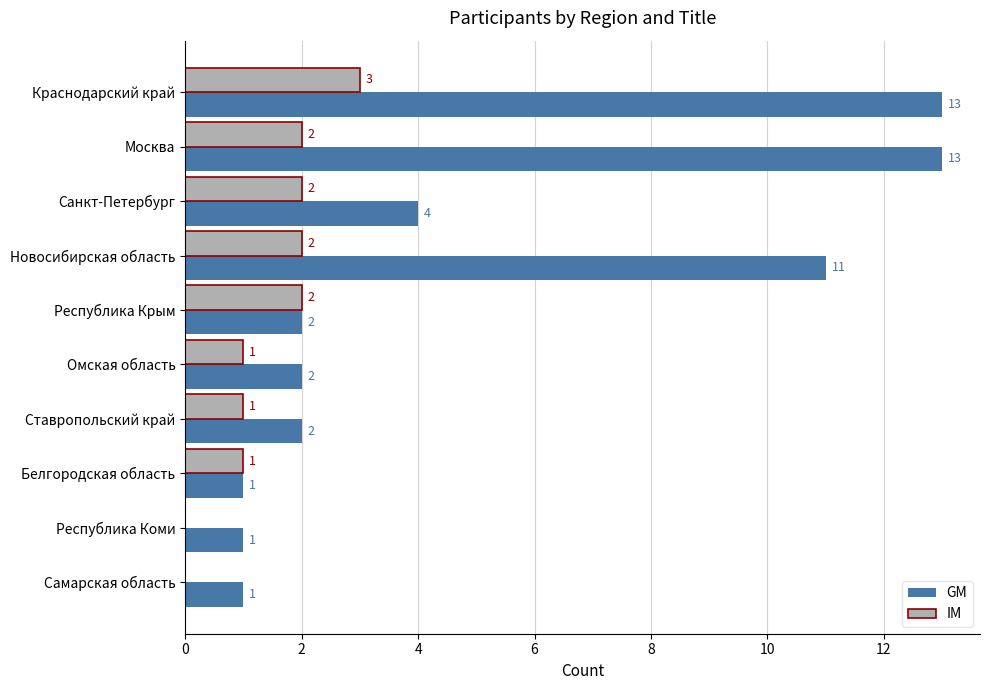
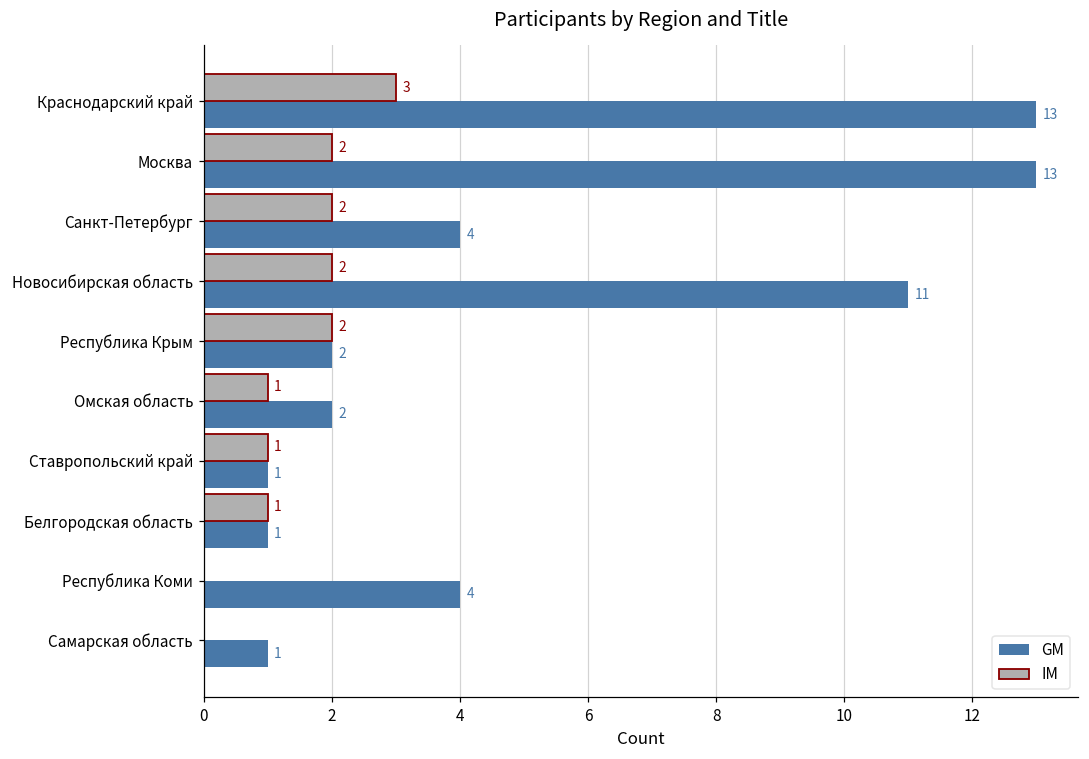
GM, Ставропольский край: 2 -> 1
GM, Республика Коми: 1 -> 4
